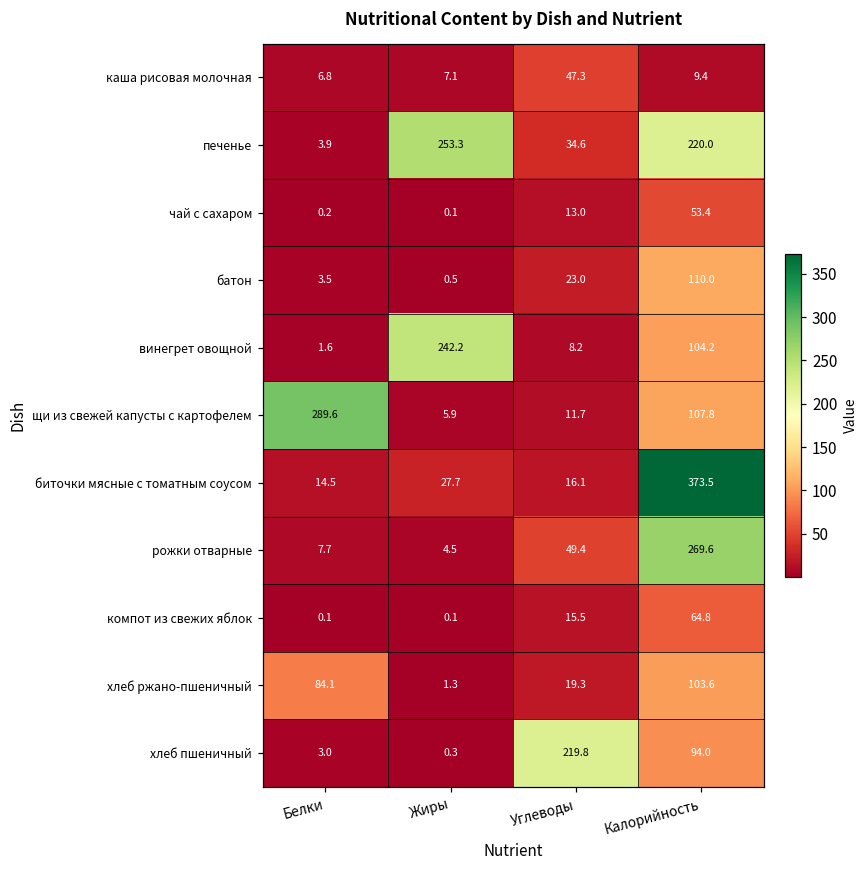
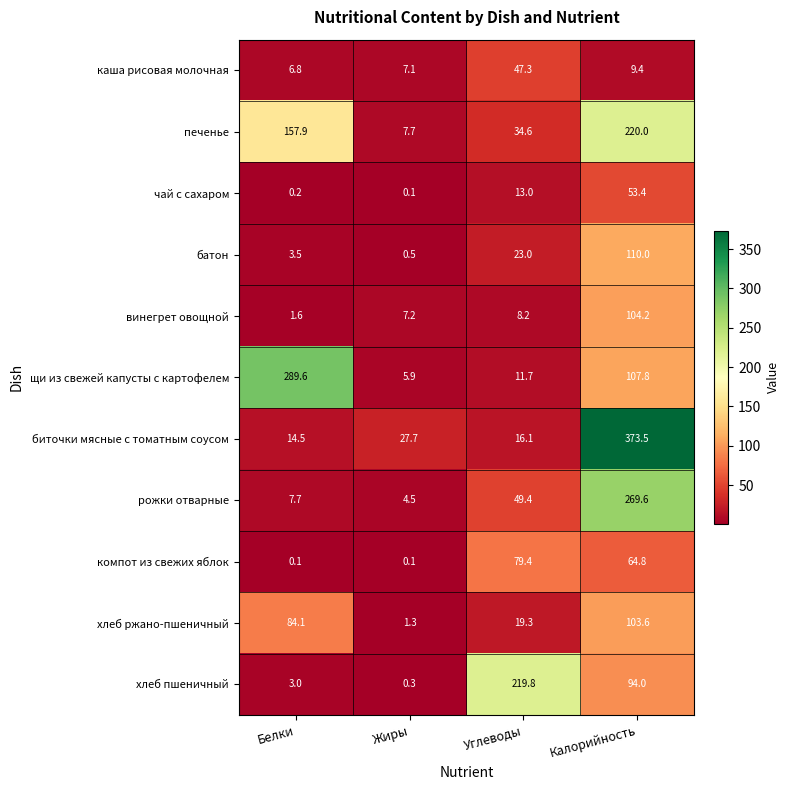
печенье, Белки: 3.9 -> 157.9
печенье, Жиры: 253.3 -> 7.7
винегрет овощной, Жиры: 242.2 -> 7.2
компот из свежих яблок, Углеводы: 15.5 -> 79.4
